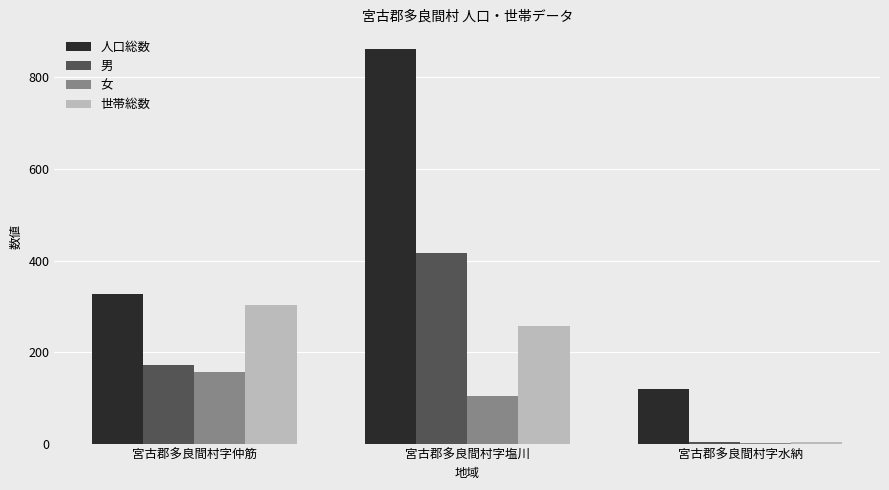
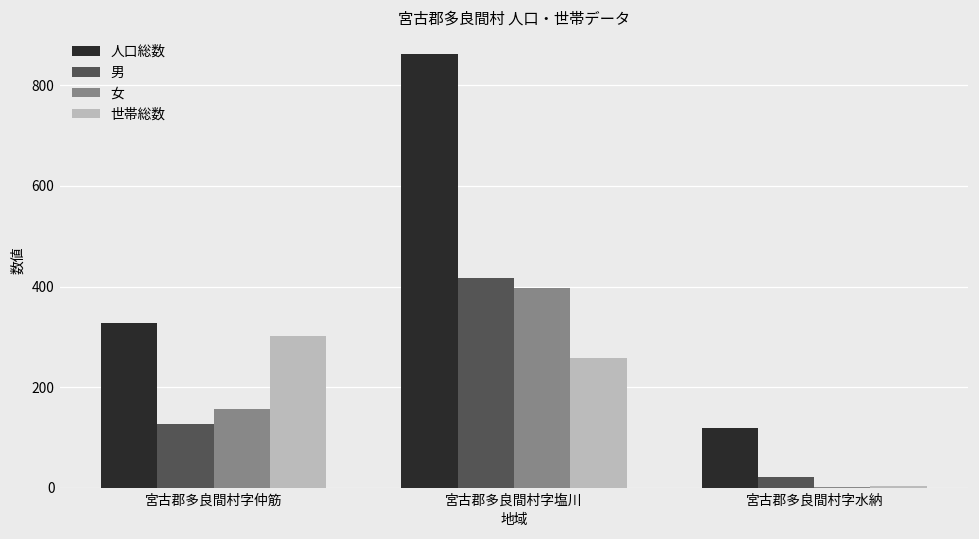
男, 宮古郡多良間村字仲筋: 170 -> 130
女, 宮古郡多良間村字塩川: 110 -> 400
男, 宮古郡多良間村字水納: 0 -> 20
